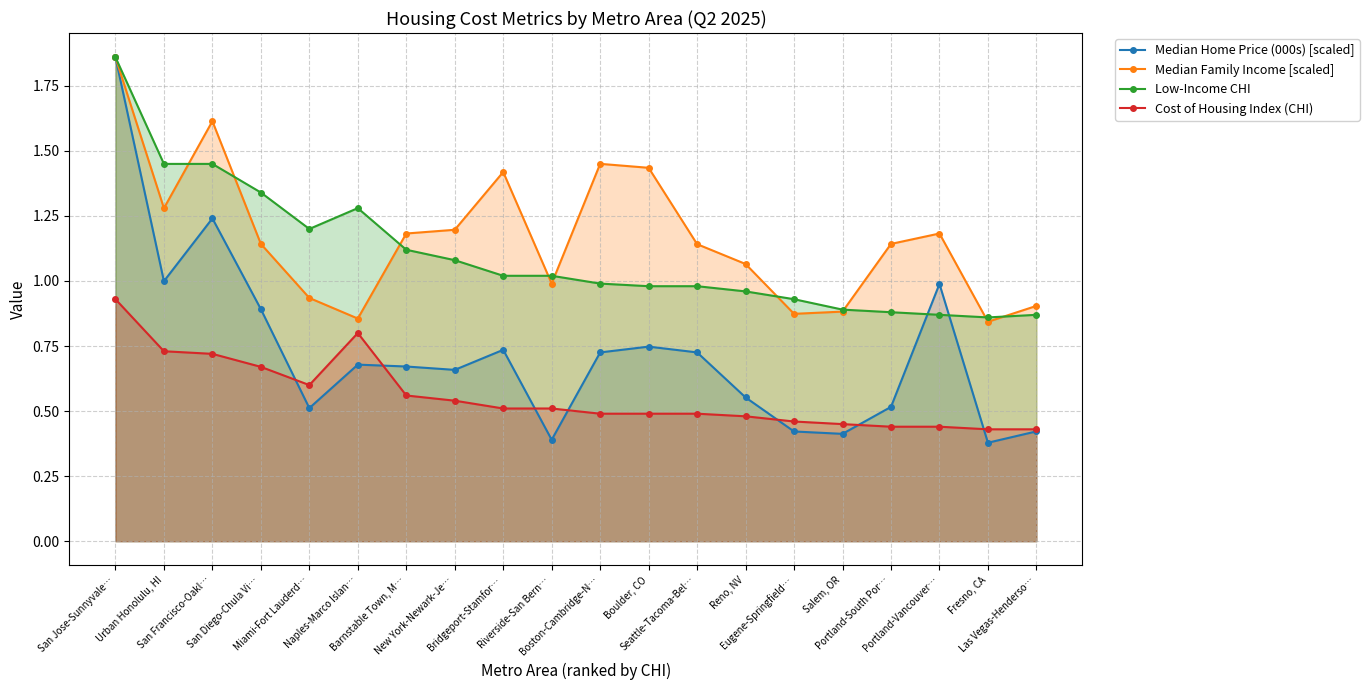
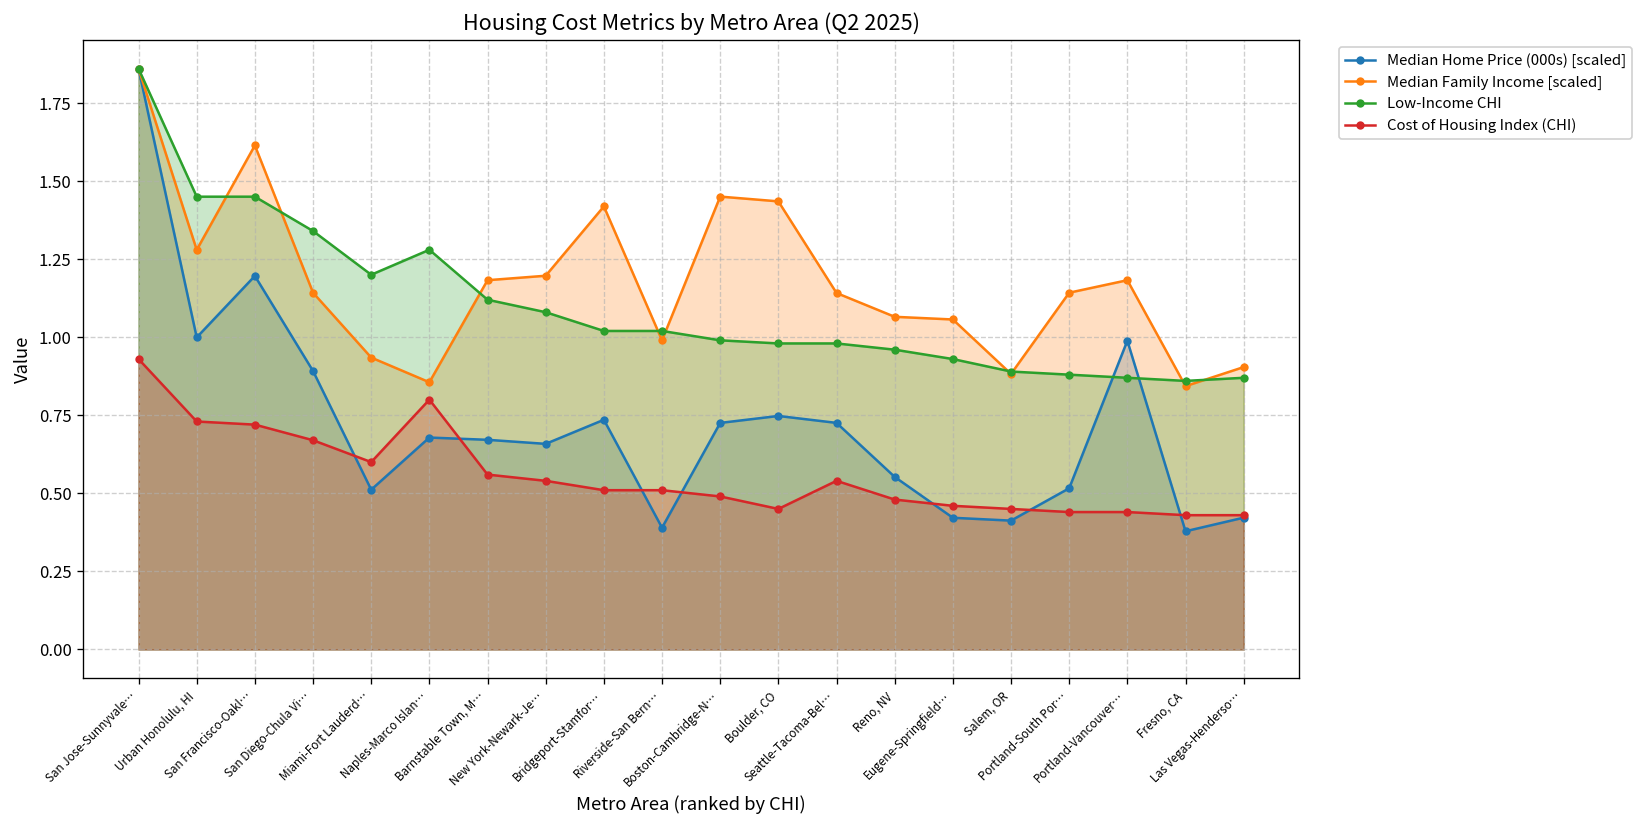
Median Home Price (000s) [scaled], San Francisco-Oakl…: 1.24 -> 1.20
Cost of Housing Index (CHI), Boulder, CO: 0.49 -> 0.45
Cost of Housing Index (CHI), Seattle-Tacoma-Bel…: 0.49 -> 0.54
Median Family Income [scaled], Eugene-Springfield…: 0.87 -> 1.06
